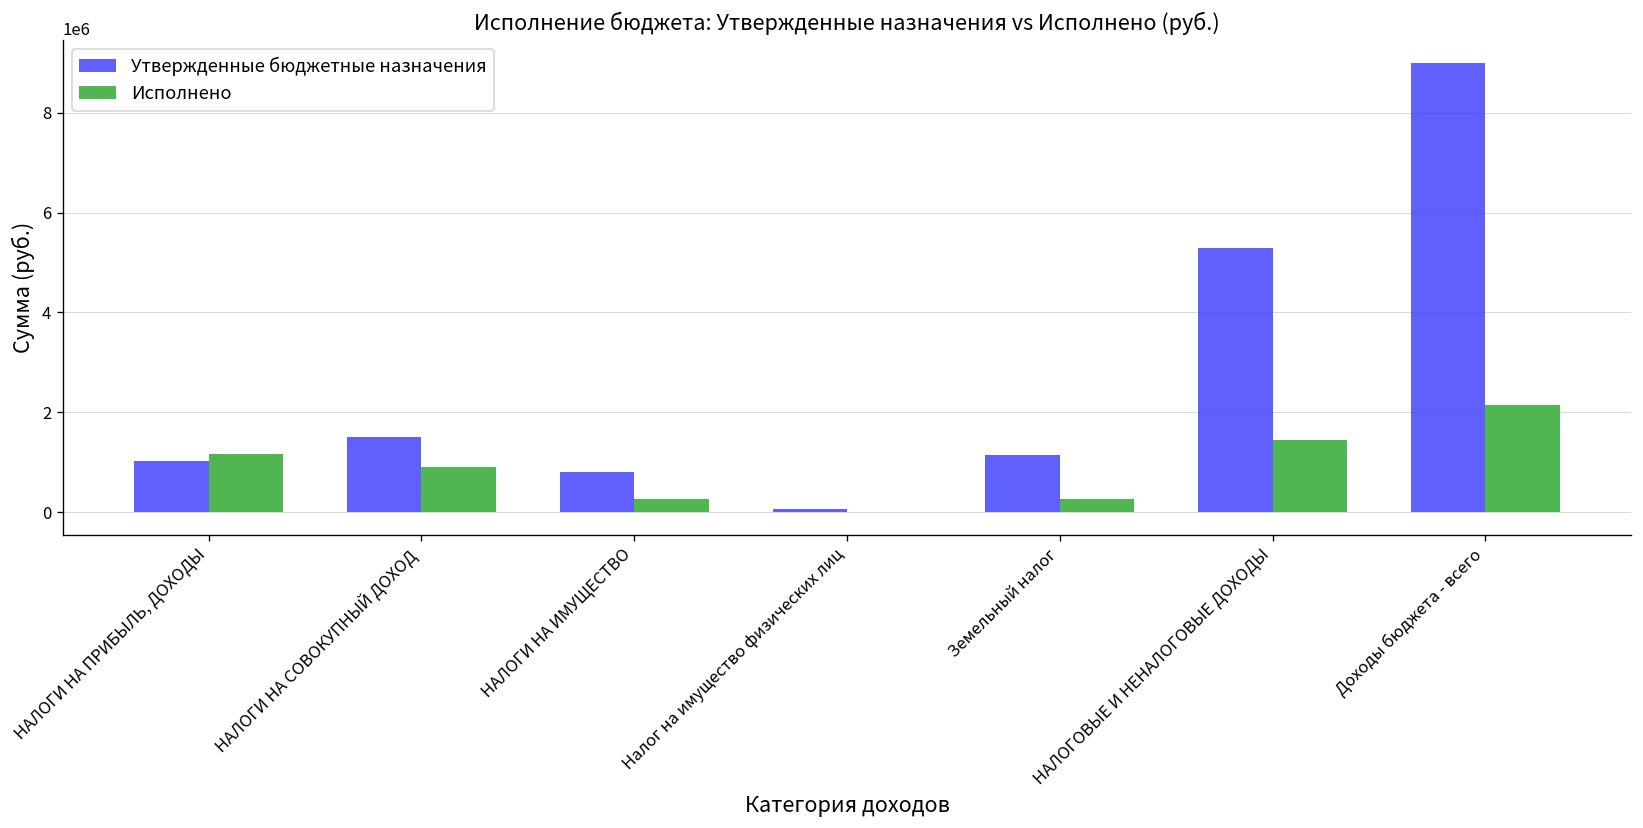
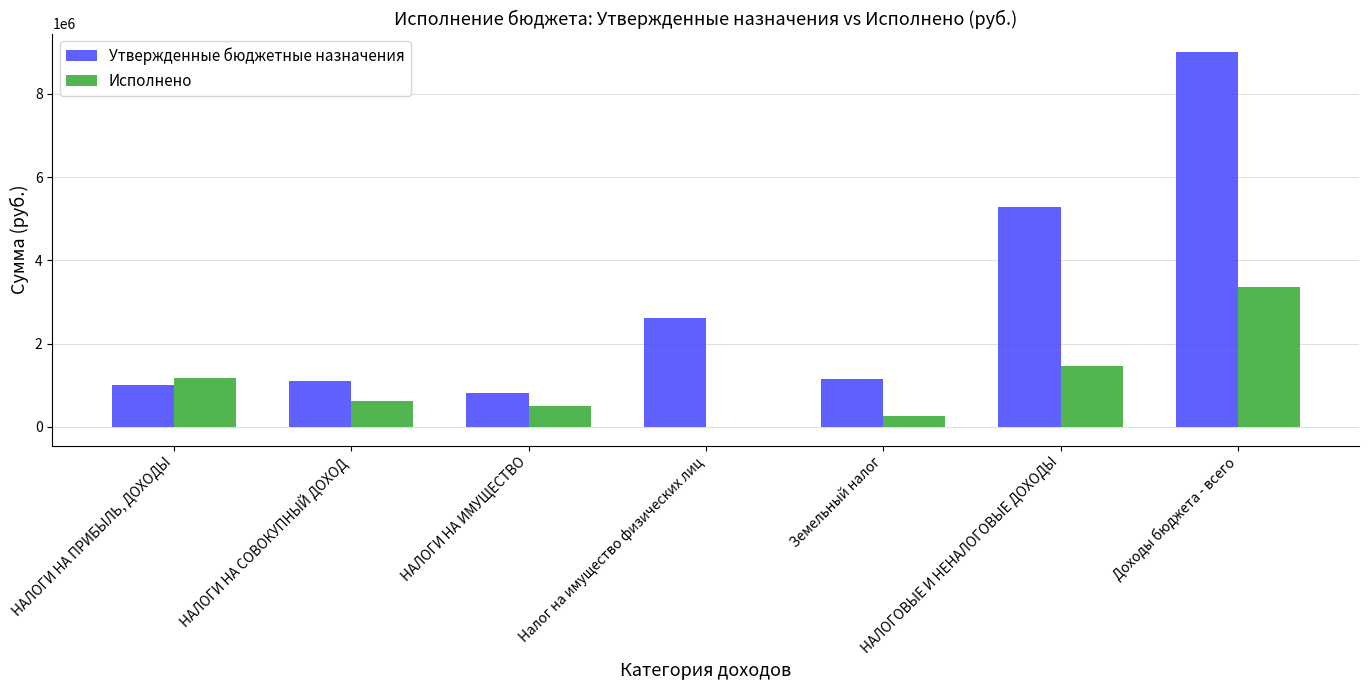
Утвержденные бюджетные назначения, НАЛОГИ НА СОВОКУПНЫЙ ДОХОД: 1500000 -> 1100000
Исполнено, НАЛОГИ НА СОВОКУПНЫЙ ДОХОД: 900000 -> 600000
Исполнено, НАЛОГИ НА ИМУЩЕСТВО: 300000 -> 500000
Утвержденные бюджетные назначения, Налог на имущество физических лиц: 100000 -> 2600000
Исполнено, Доходы бюджета - всего: 2100000 -> 3400000
